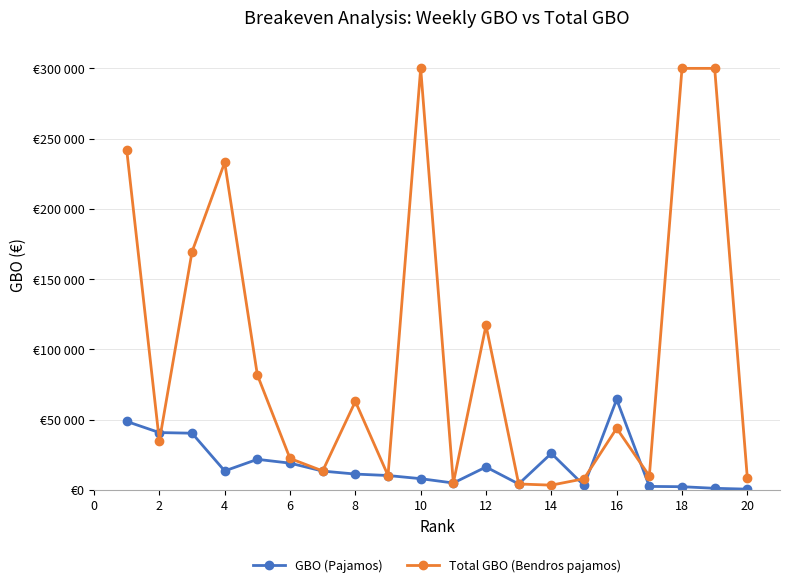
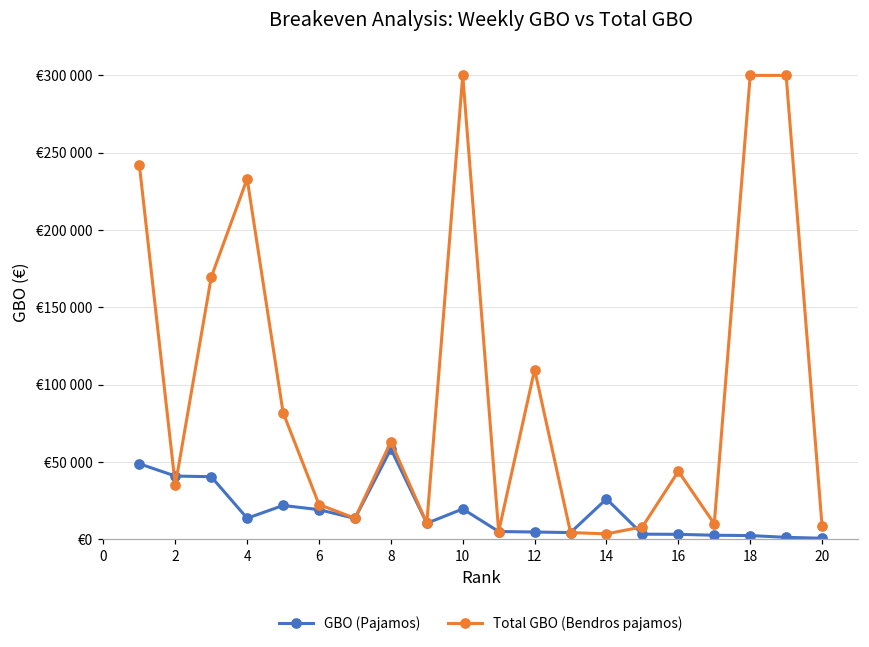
GBO (Pajamos), 8: €11000 -> €58000
GBO (Pajamos), 10: €8000 -> €20000
GBO (Pajamos), 12: €16000 -> €5000
Total GBO (Bendros pajamos), 12: €117000 -> €110000
GBO (Pajamos), 16: €64000 -> €3000
